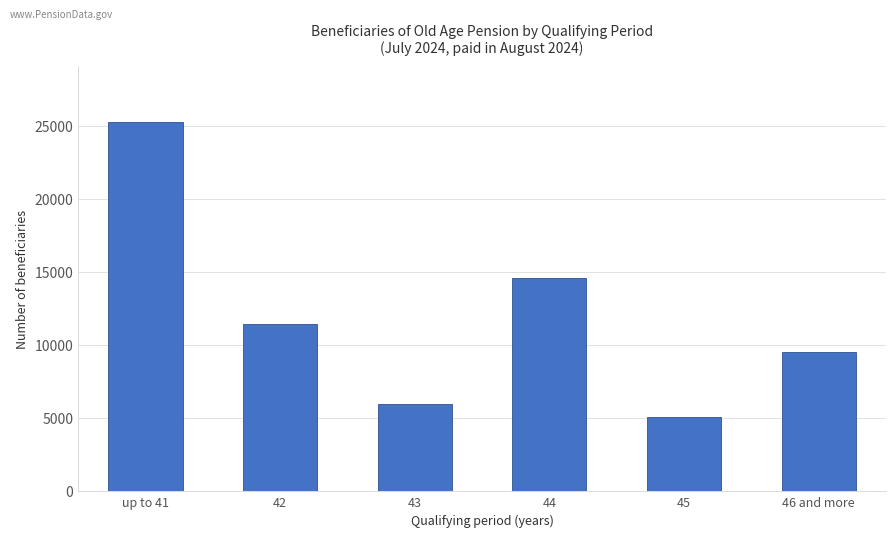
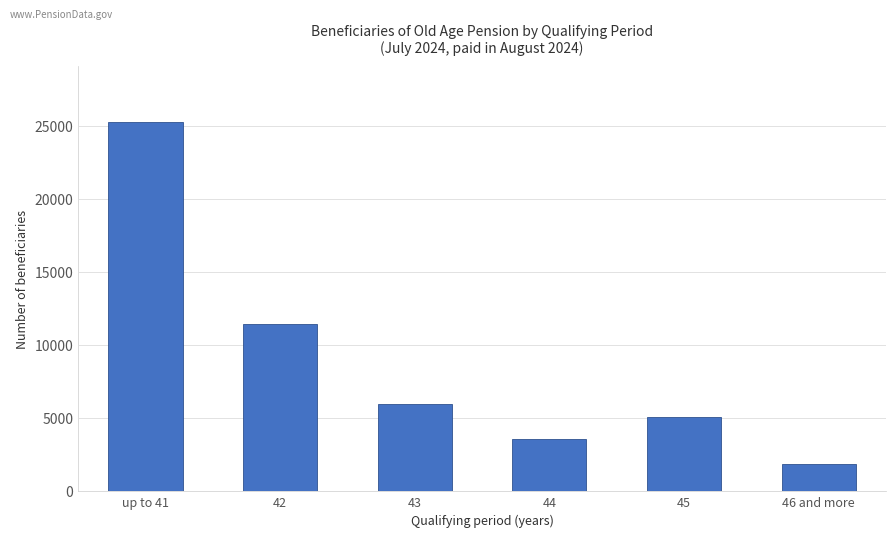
44: 14600 -> 3600
46 and more: 9500 -> 1900
